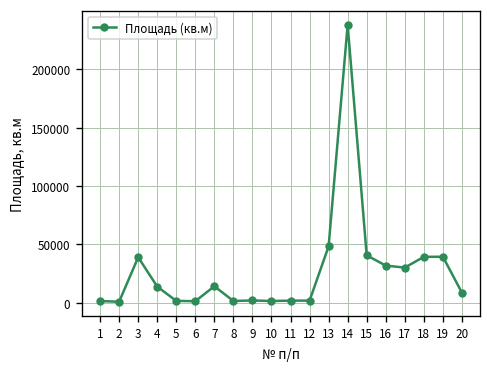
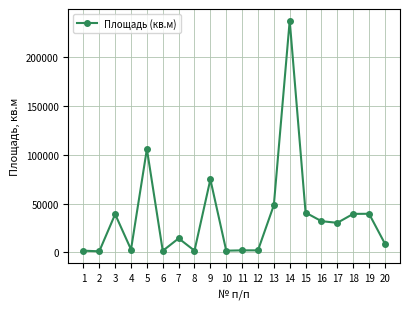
4: 10000 -> 0
5: 0 -> 110000
9: 0 -> 70000
